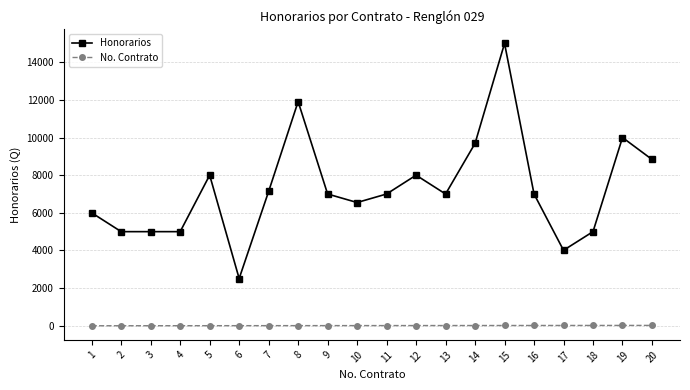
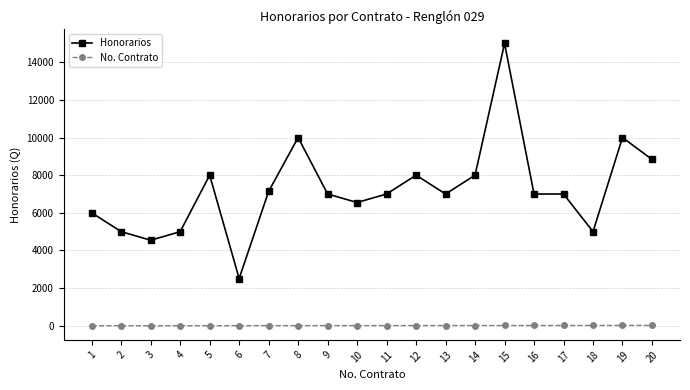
Honorarios, 3: 5000 -> 4500
Honorarios, 8: 11900 -> 10000
Honorarios, 14: 9700 -> 8000
Honorarios, 17: 4000 -> 7000
